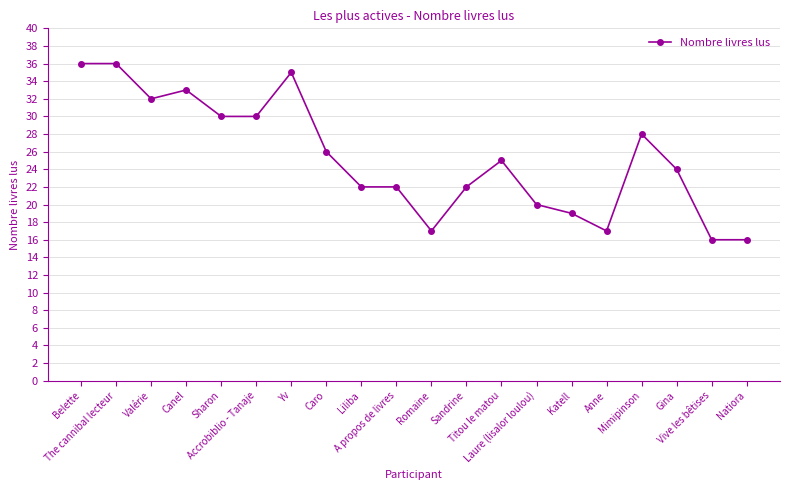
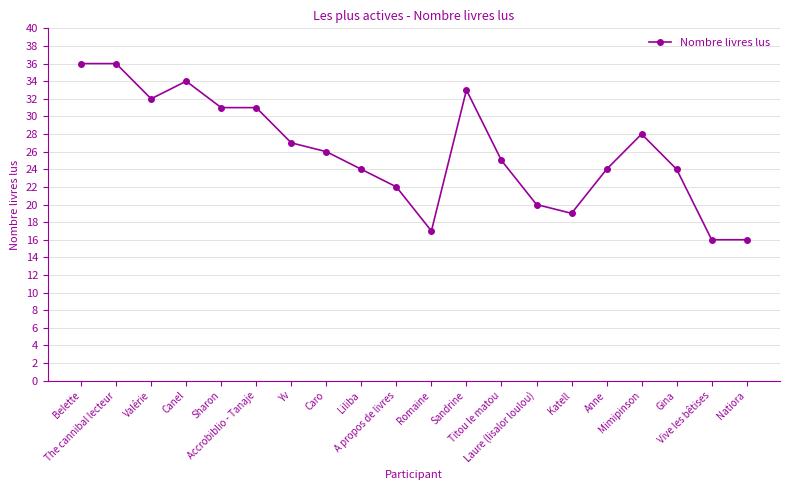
Canel: 33 -> 34
Sharon: 30 -> 31
Accrobiblio - Tanaje: 30 -> 31
Yv: 35 -> 27
Liliba: 22 -> 24
Sandrine: 22 -> 33
Anne: 17 -> 24
